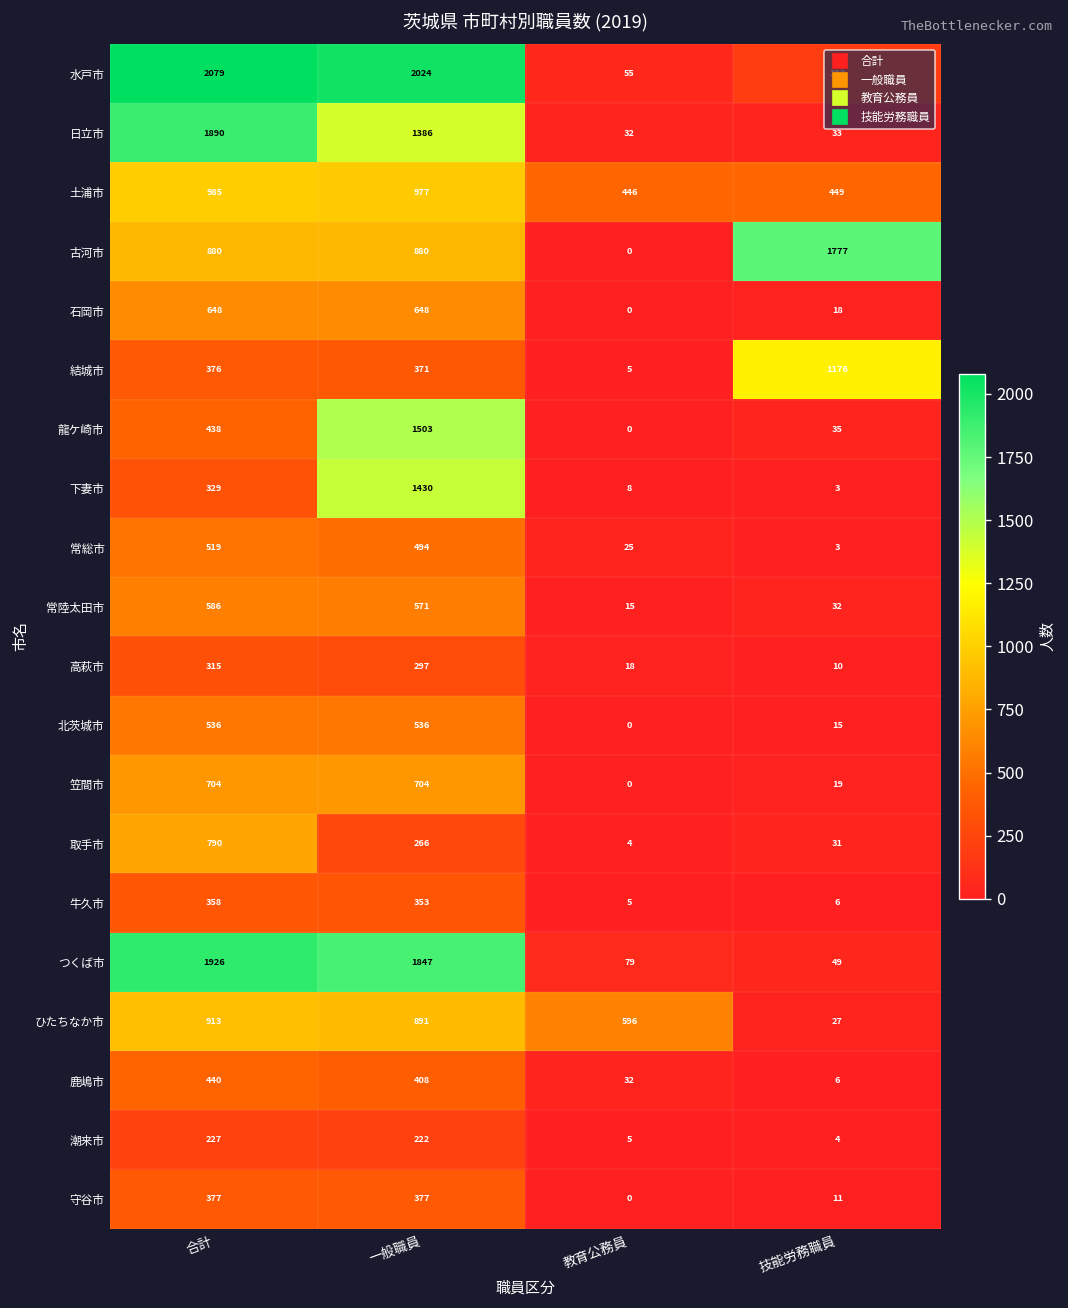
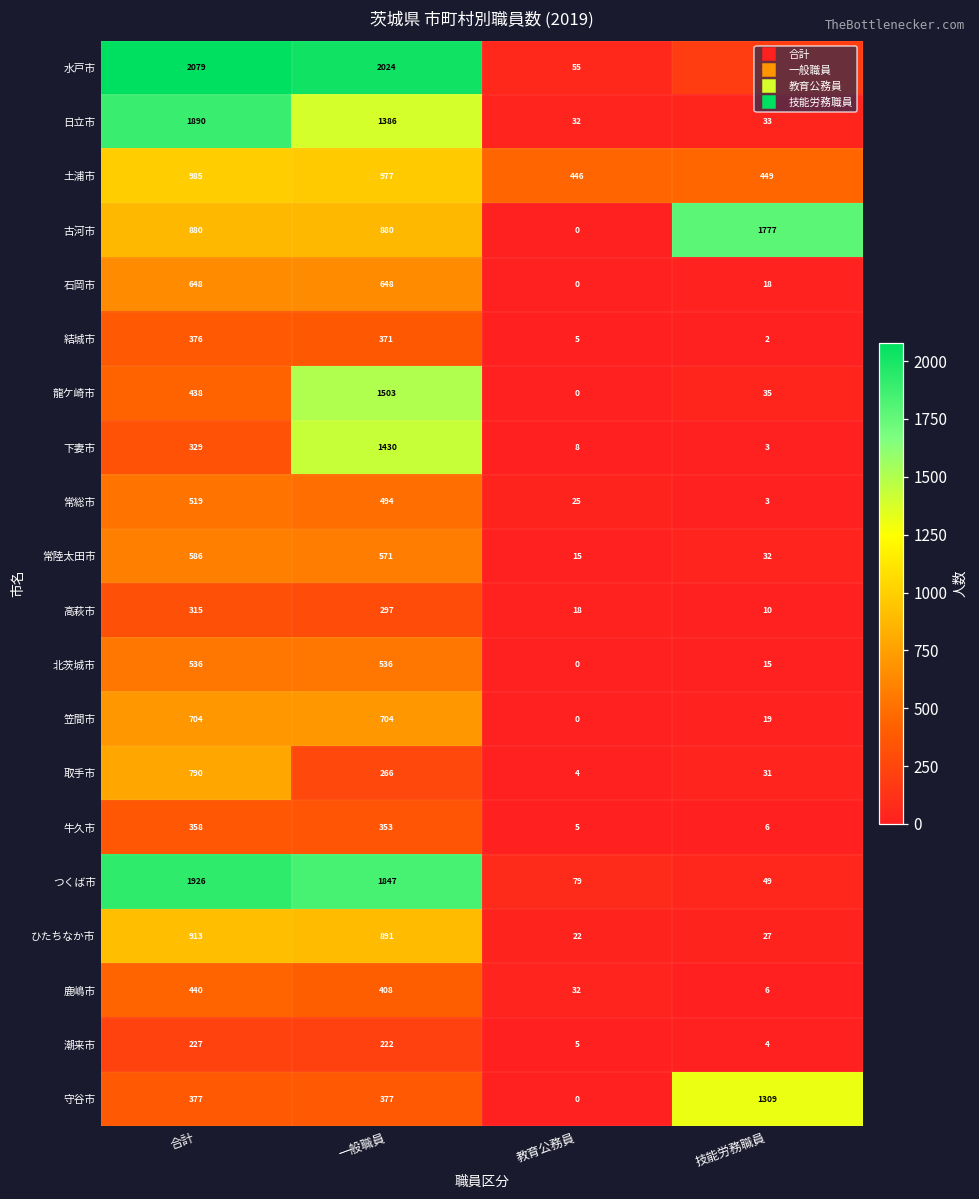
結城市, 技能労務職員: 1176 -> 2
ひたちなか市, 教育公務員: 596 -> 22
守谷市, 技能労務職員: 11 -> 1309
